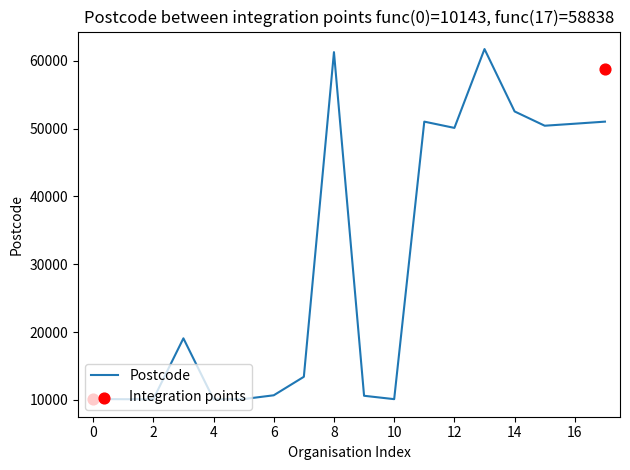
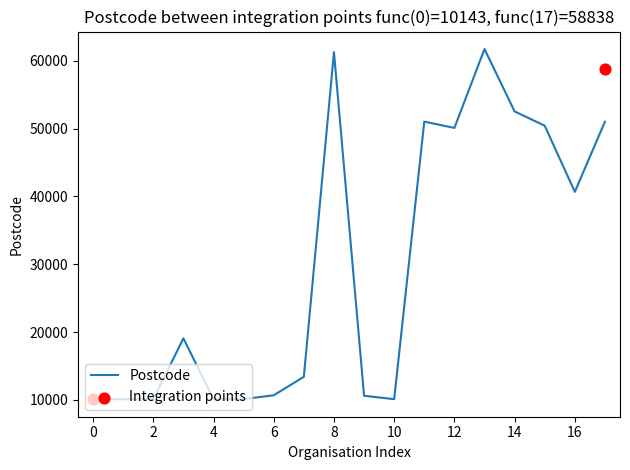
Postcode, 16: 51000 -> 41000
